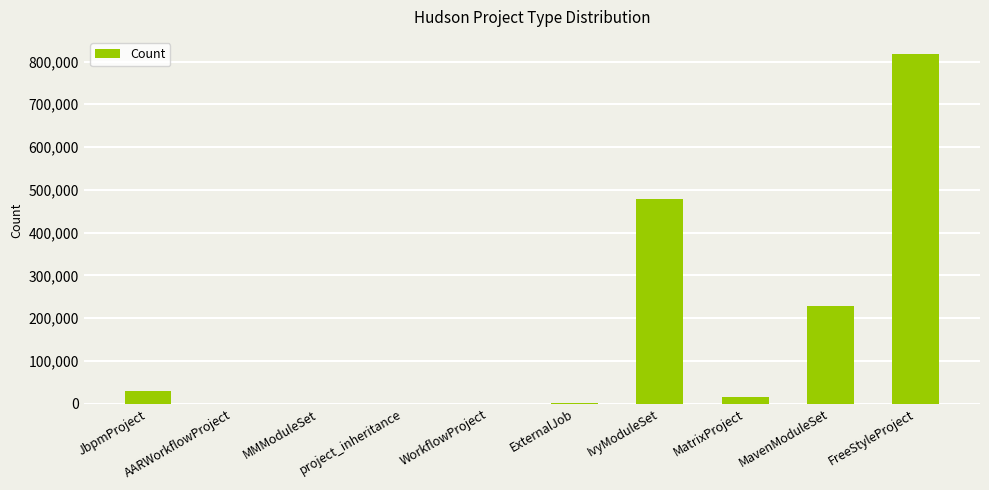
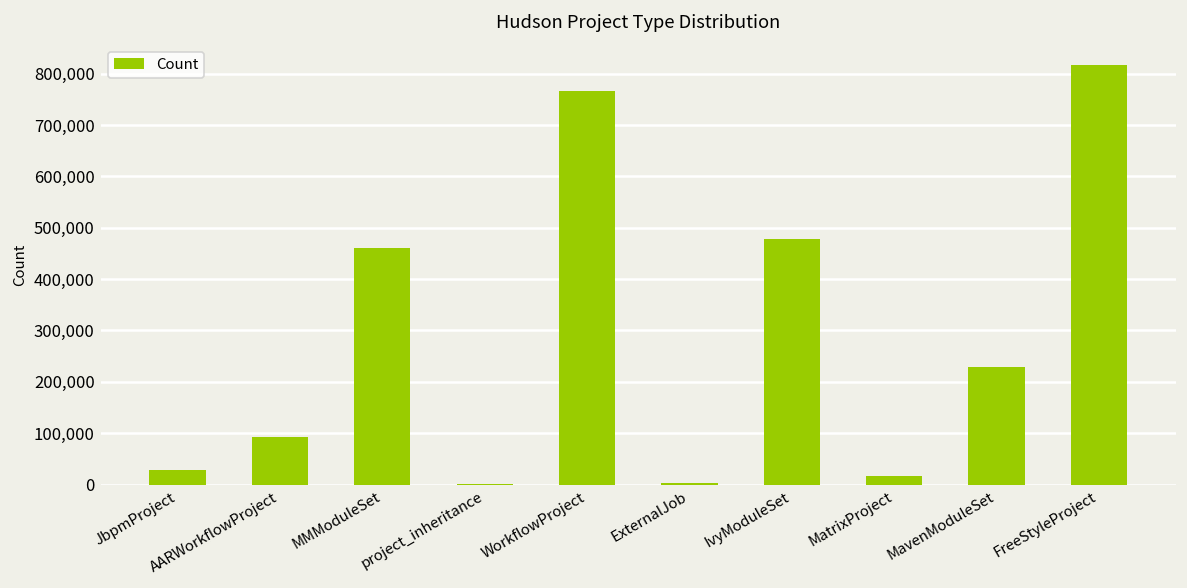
AARWorkflowProject: 0 -> 90,000
MMModuleSet: 0 -> 460,000
WorkflowProject: 0 -> 770,000
